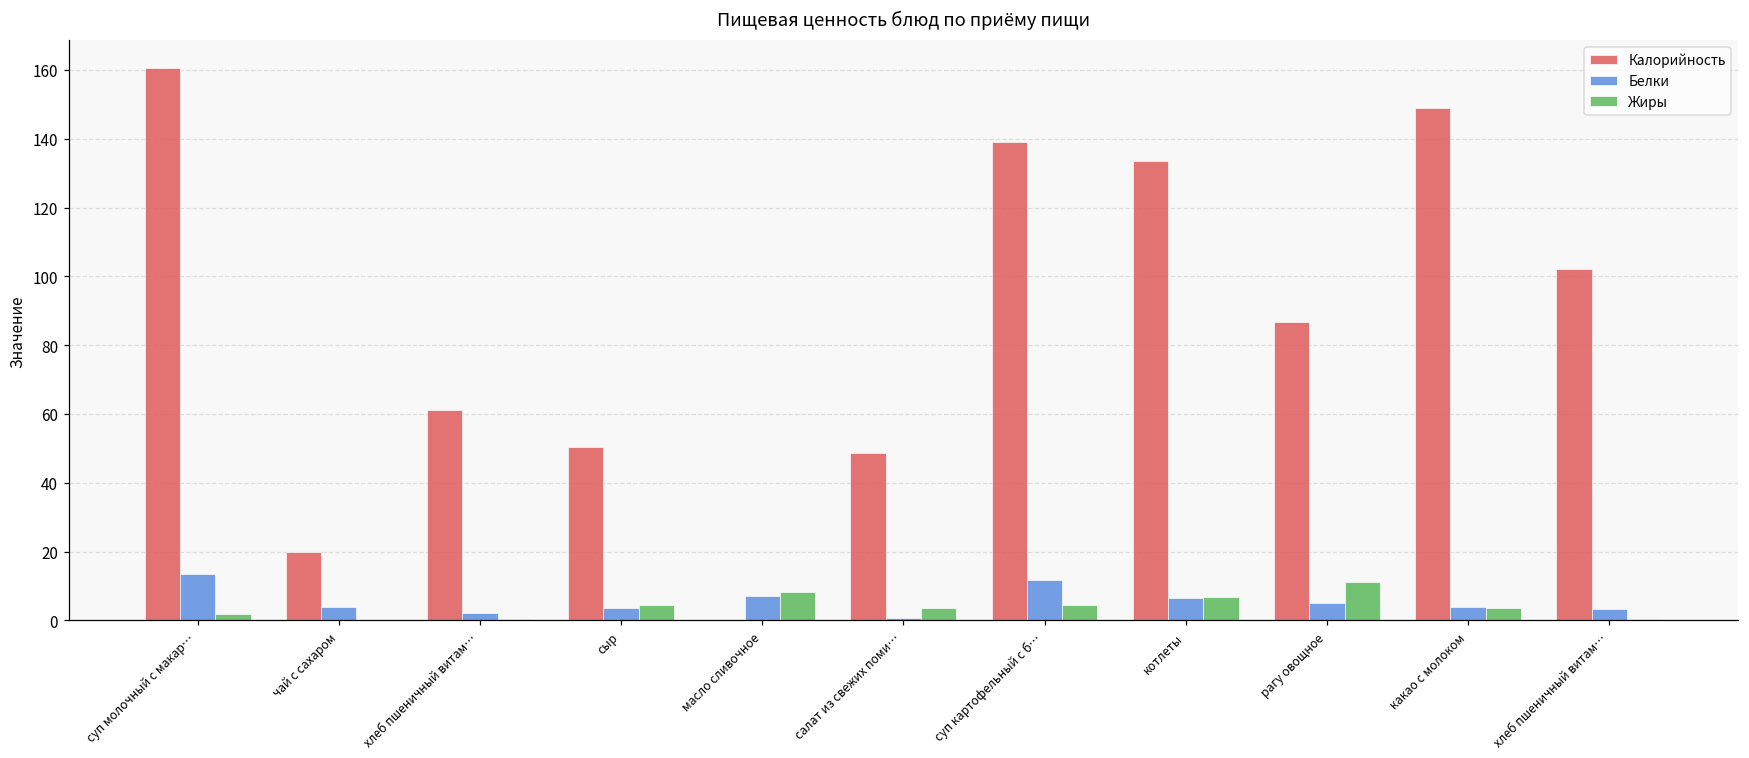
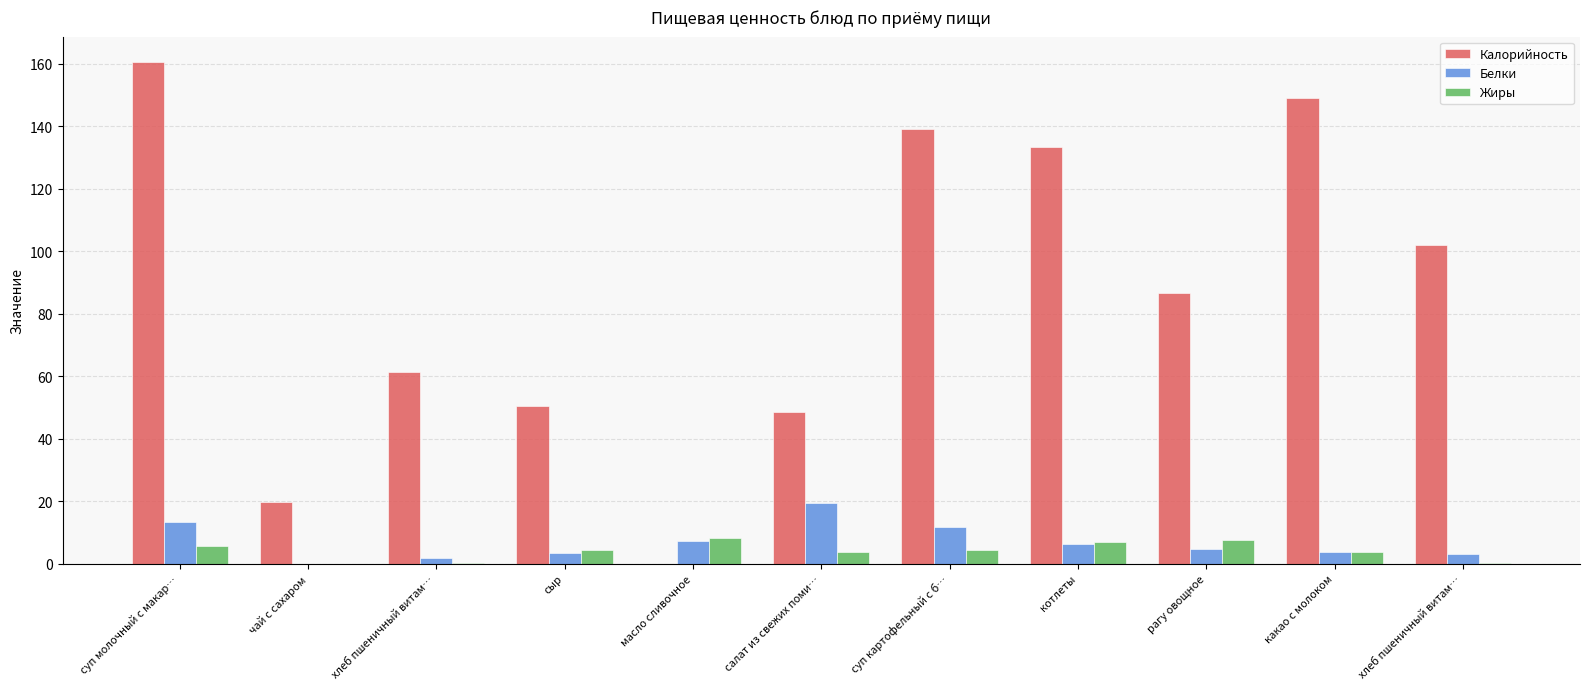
Жиры, суп молочный с макар…: 2 -> 6
Белки, чай с сахаром: 4 -> 0
Белки, салат из свежих поми…: 1 -> 19
Жиры, рагу овощное: 11 -> 8
